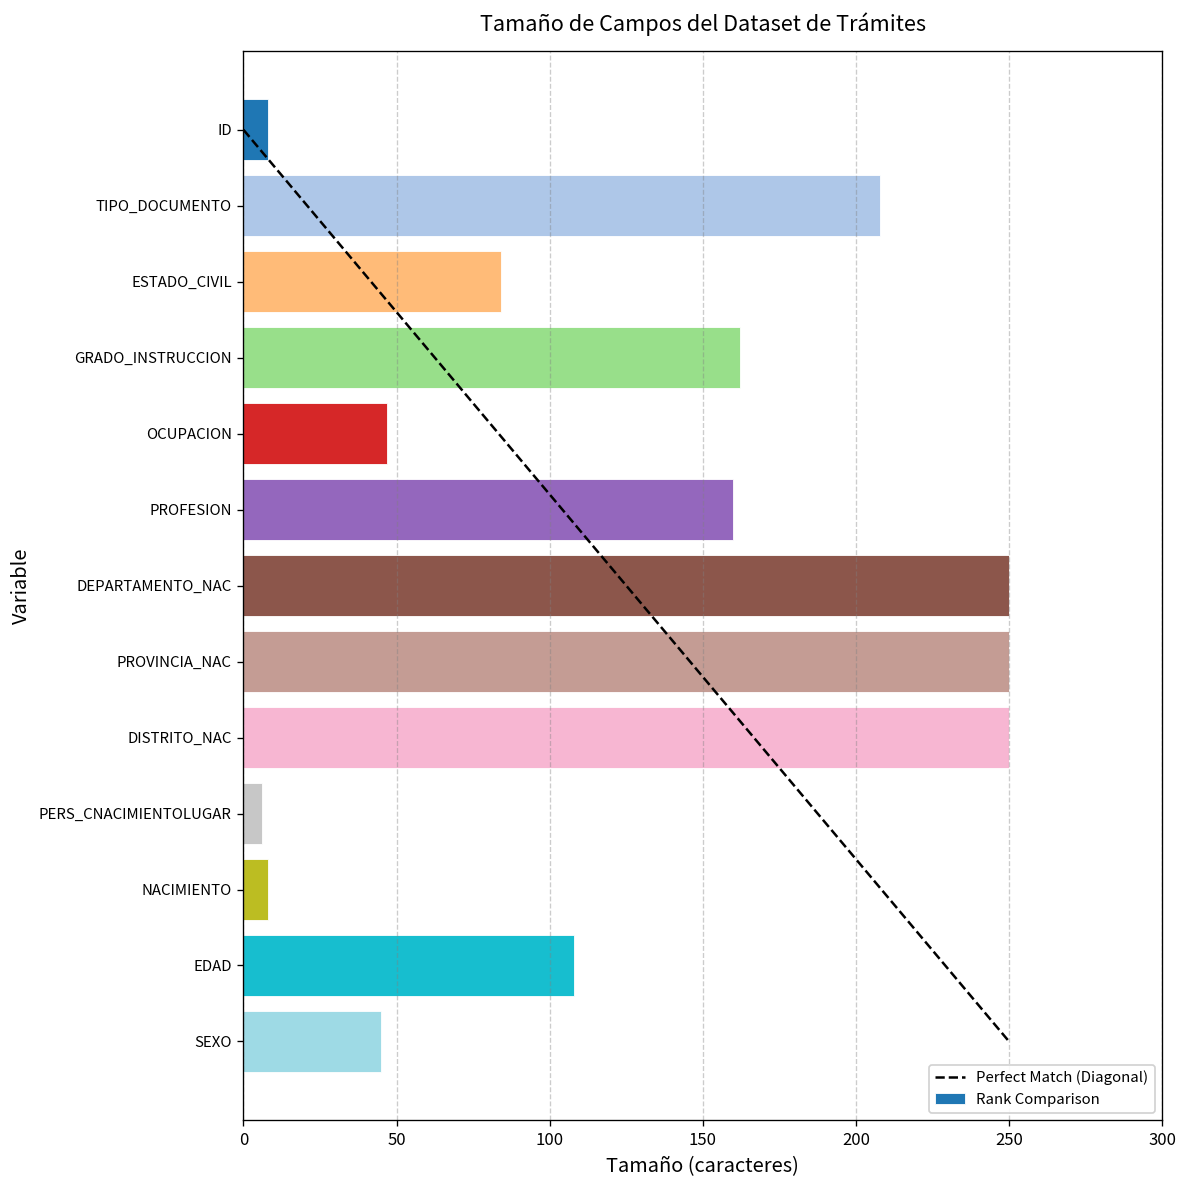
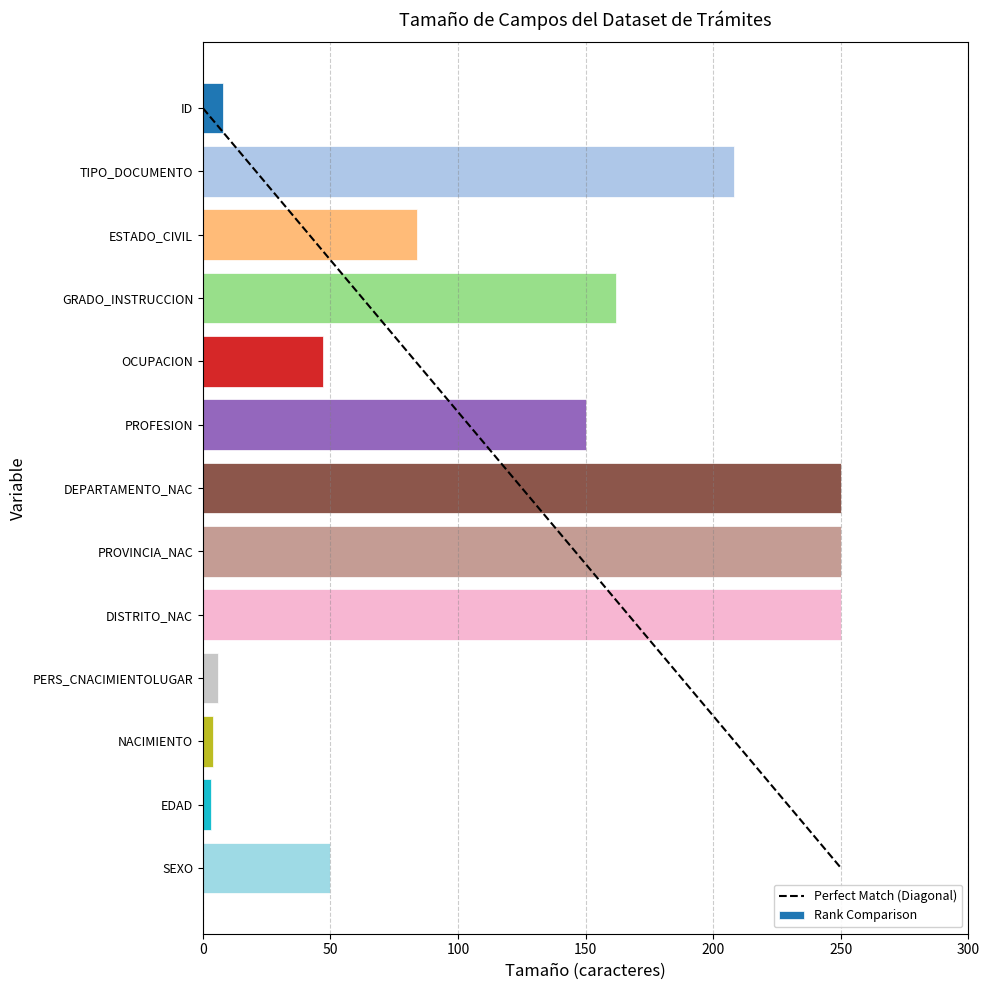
Rank Comparison, PROFESION: 160 -> 150
Rank Comparison, NACIMIENTO: 8 -> 4
Rank Comparison, EDAD: 108 -> 3
Rank Comparison, SEXO: 45 -> 50
